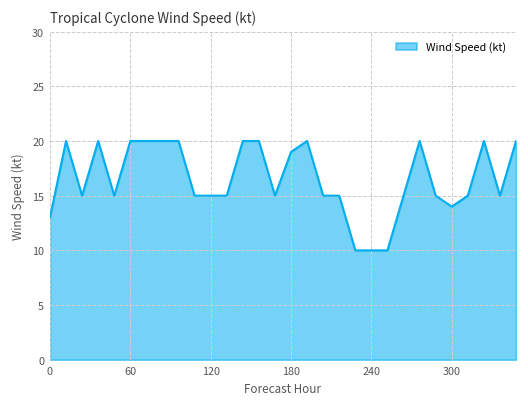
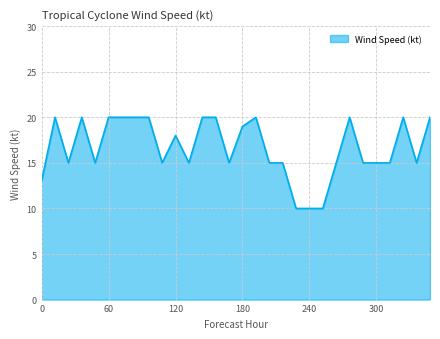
120: 15 -> 18
300: 14 -> 15
